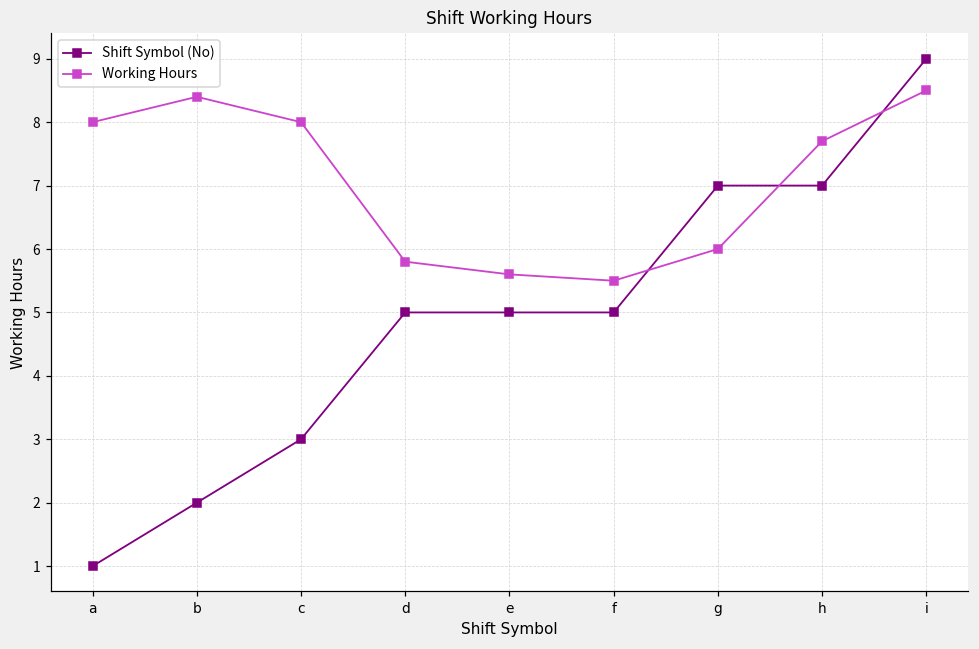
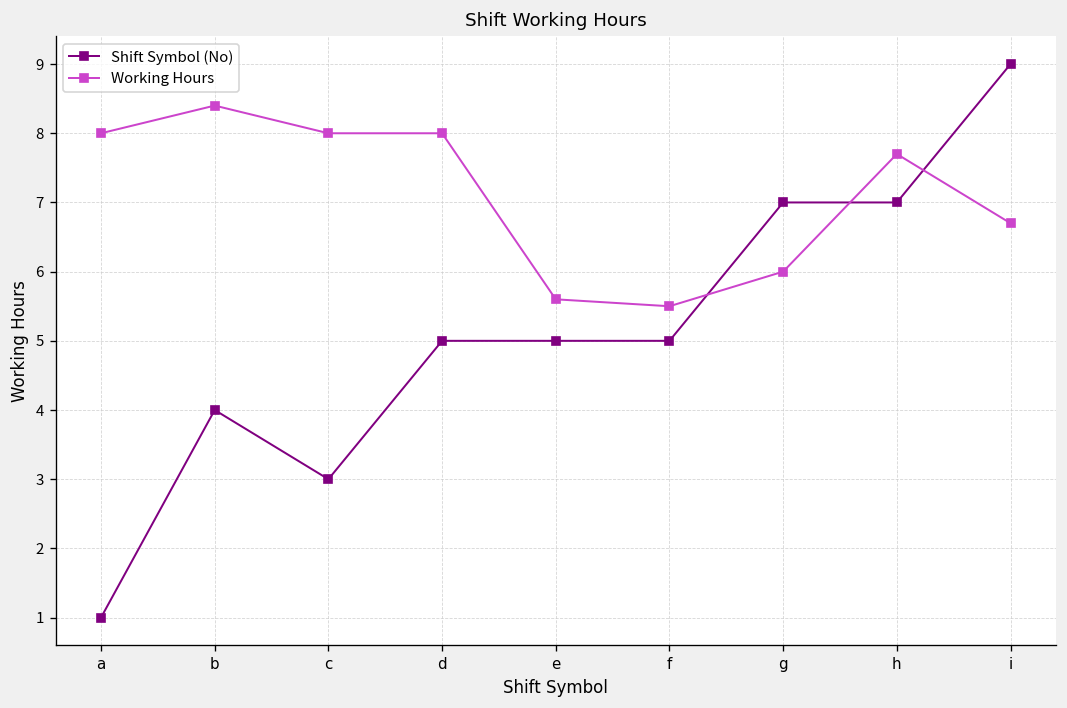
Shift Symbol (No), b: 2 -> 4
Working Hours, d: 5.8 -> 8.0
Working Hours, i: 8.5 -> 6.7
